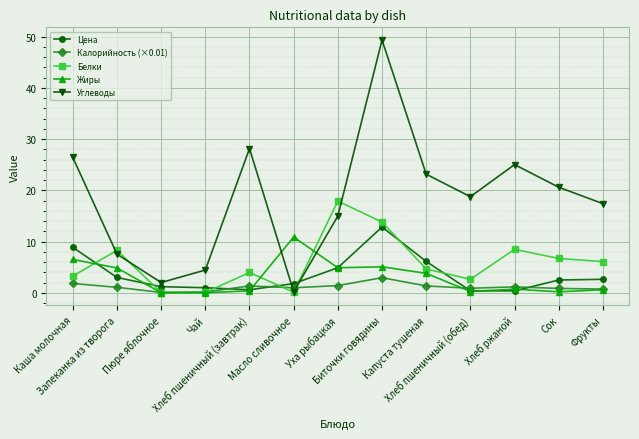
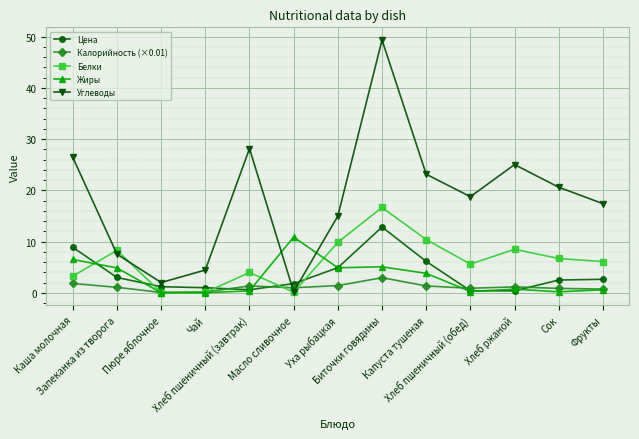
Белки, Уха рыбацкая: 18 -> 10
Белки, Биточки говядины: 14 -> 17
Белки, Капуста тушеная: 5 -> 10
Белки, Хлеб пшеничный (обед): 3 -> 6
